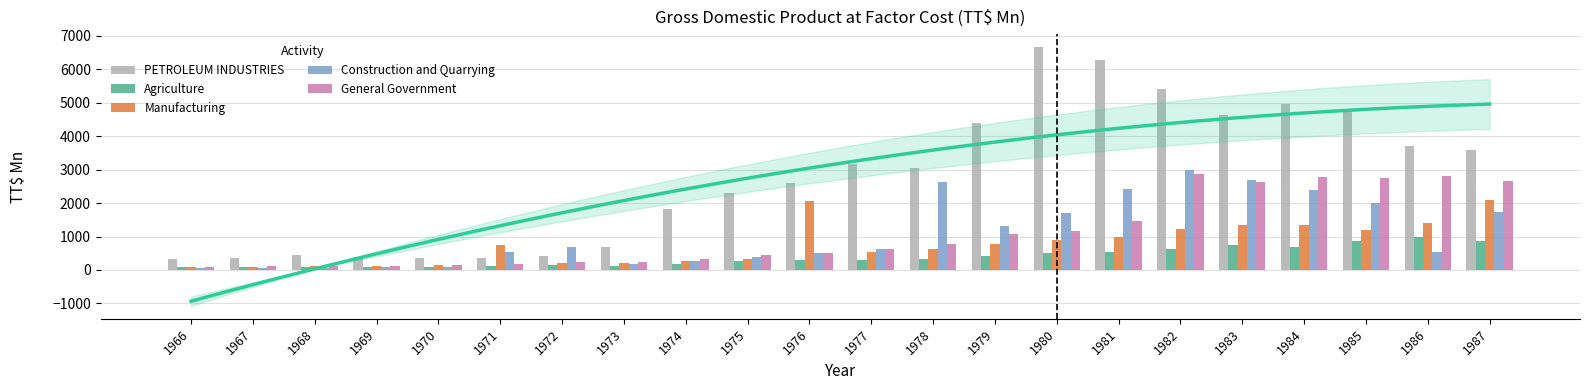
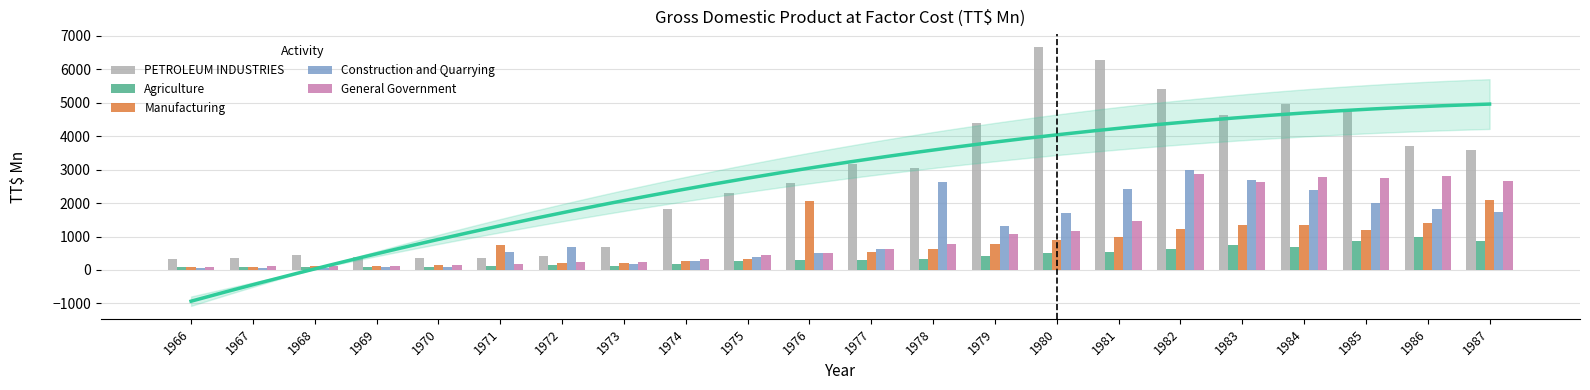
Construction and Quarrying, 1986: 600 -> 1800
